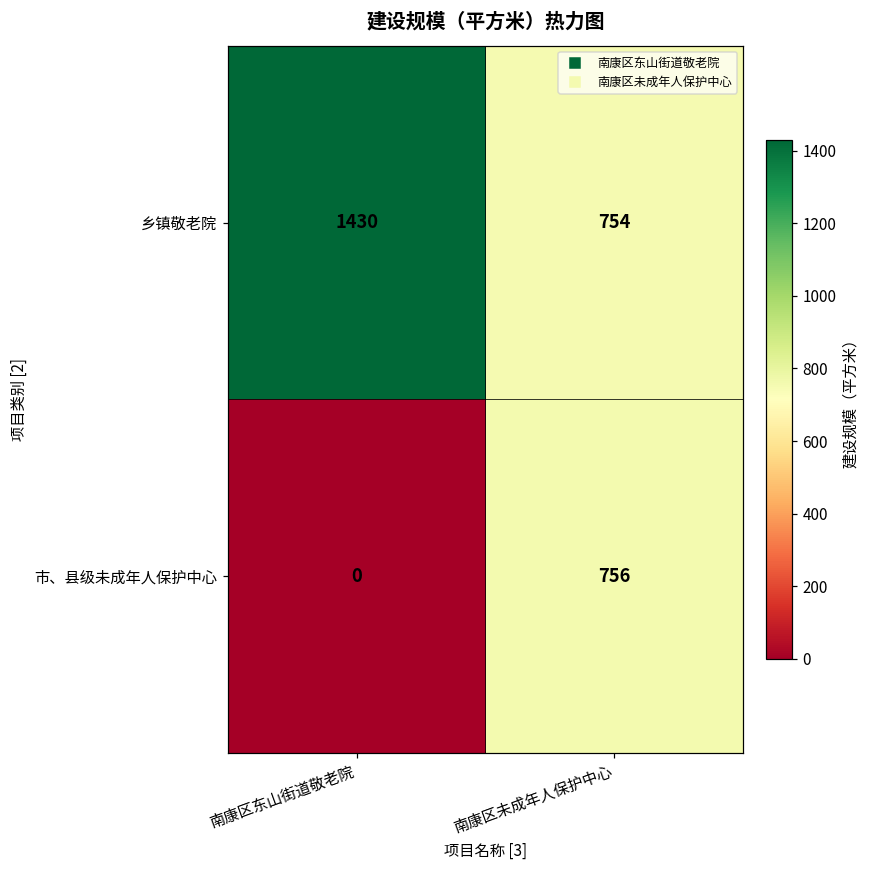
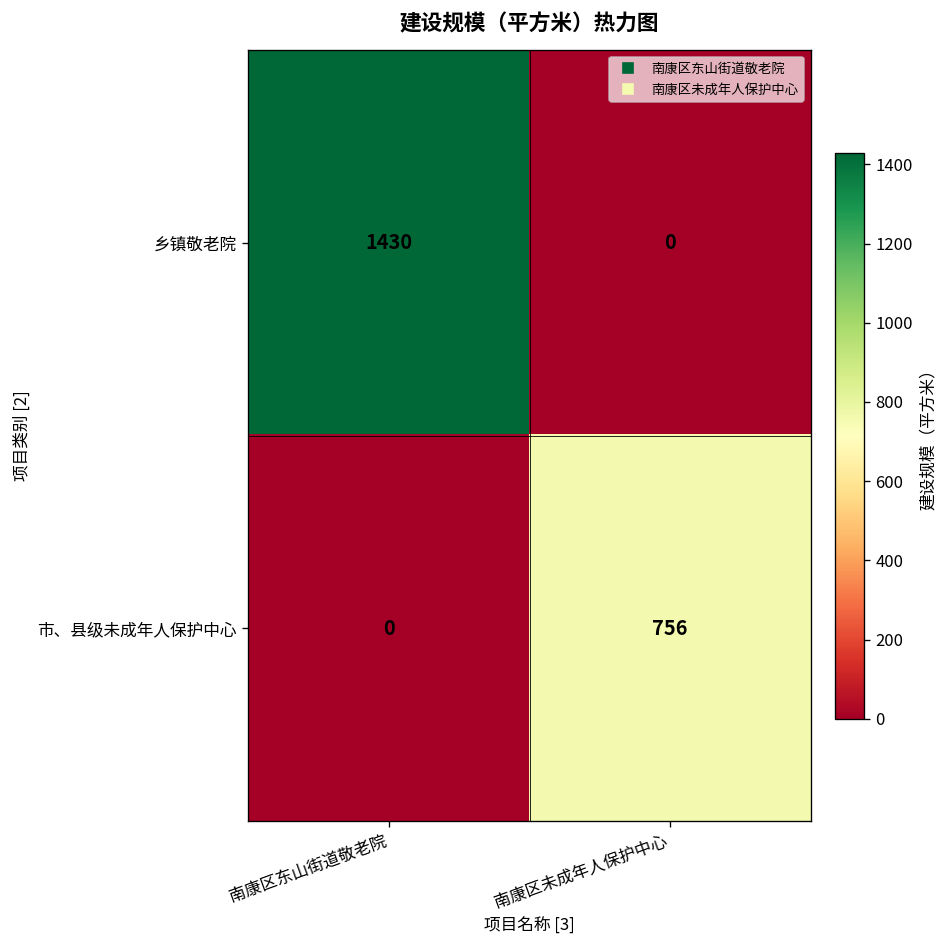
乡镇敬老院, 南康区未成年人保护中心: 754 -> 0
